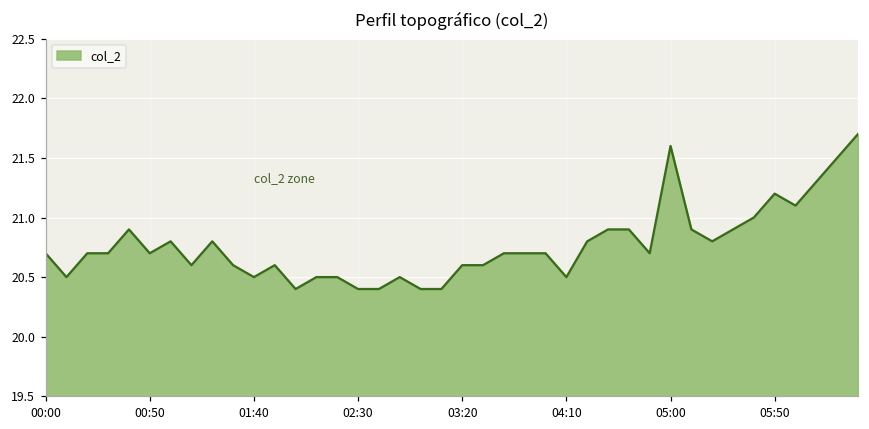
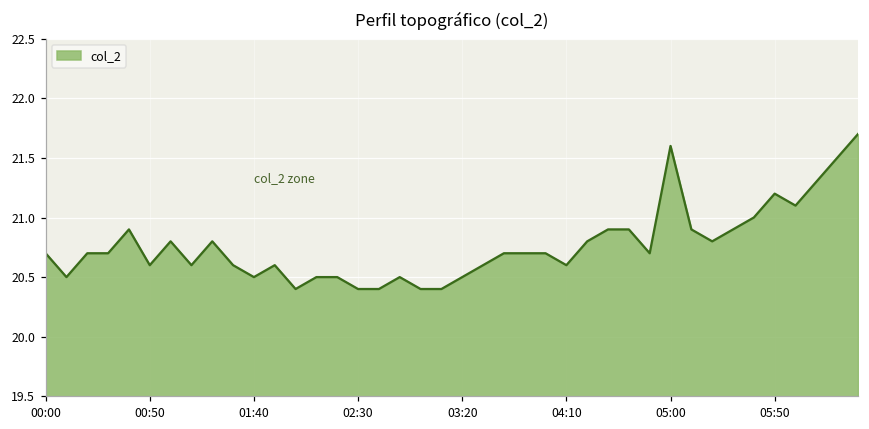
00:50: 20.7 -> 20.6
03:20: 20.6 -> 20.5
04:10: 20.5 -> 20.6
